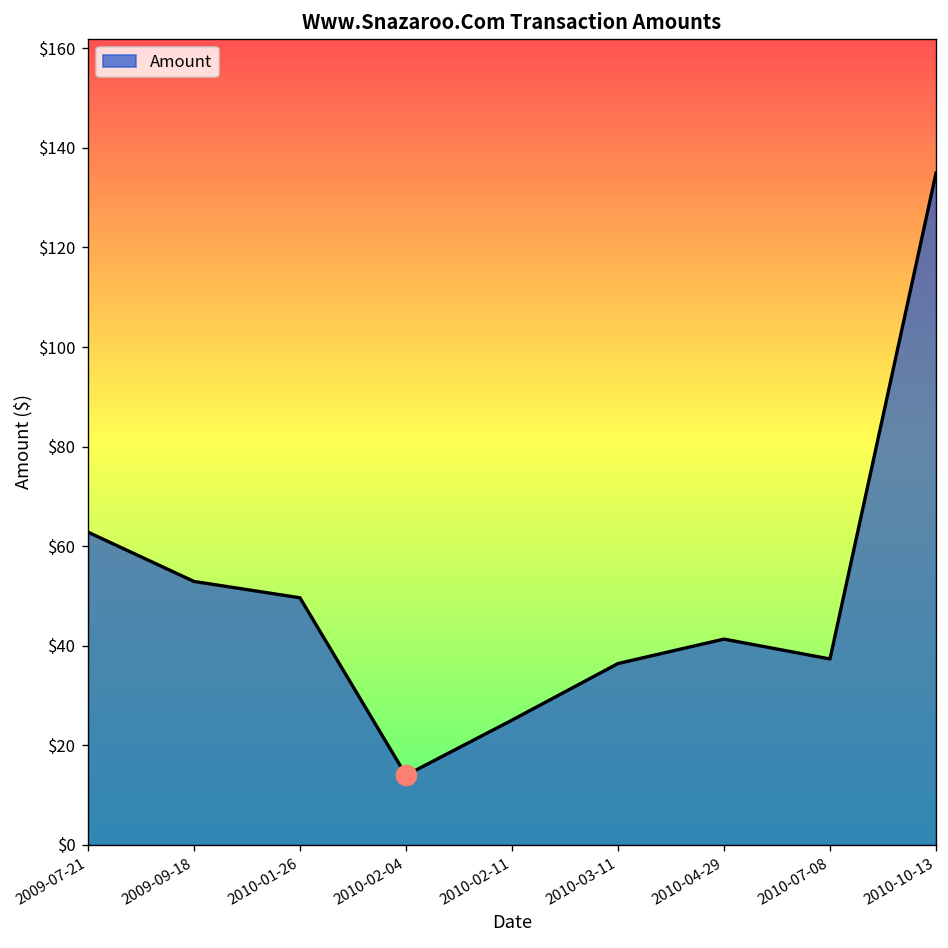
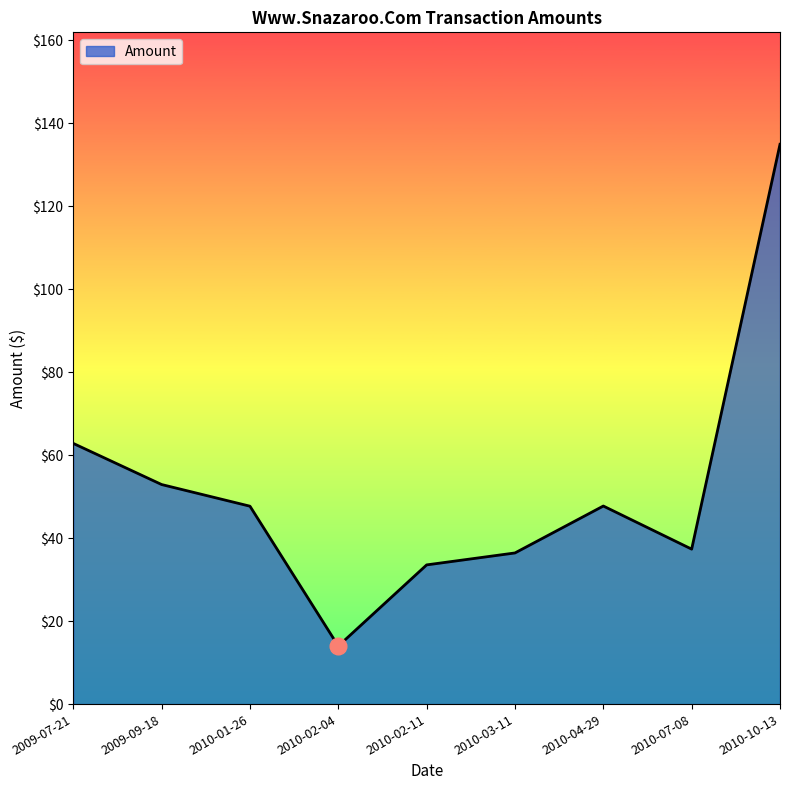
Amount, 2010-01-26: $50 -> $48
Amount, 2010-02-11: $25 -> $34
Amount, 2010-04-29: $41 -> $48
